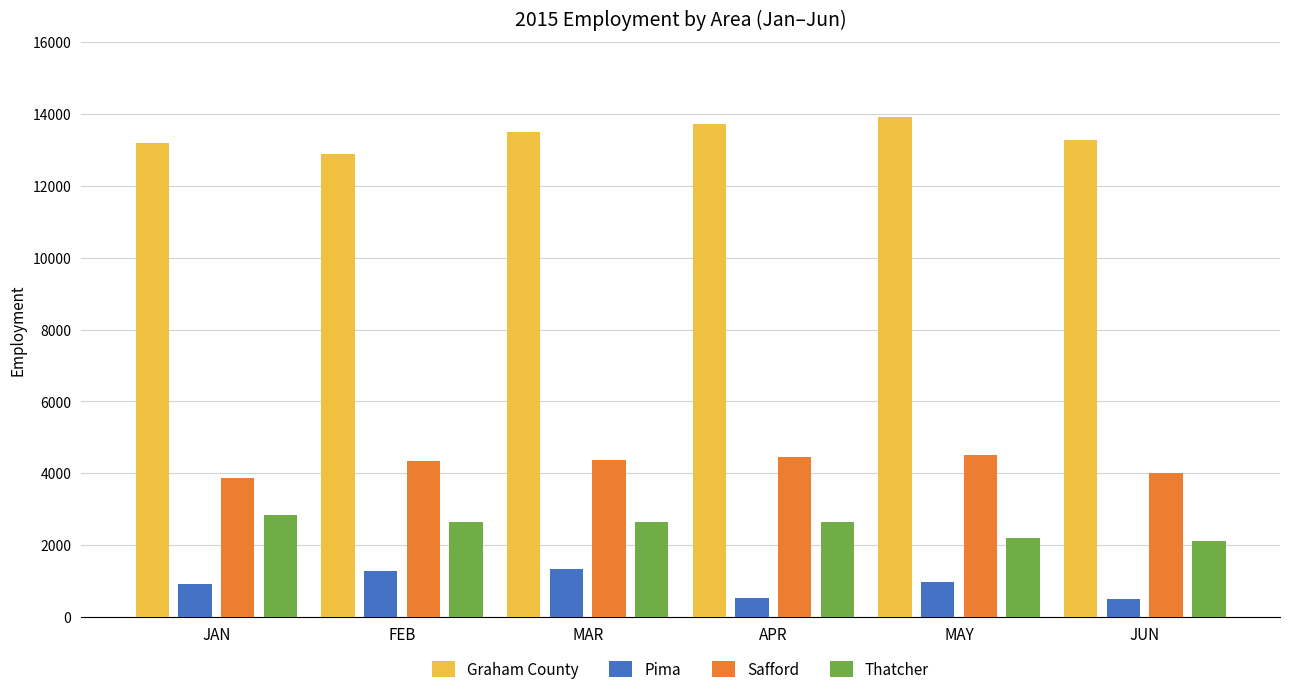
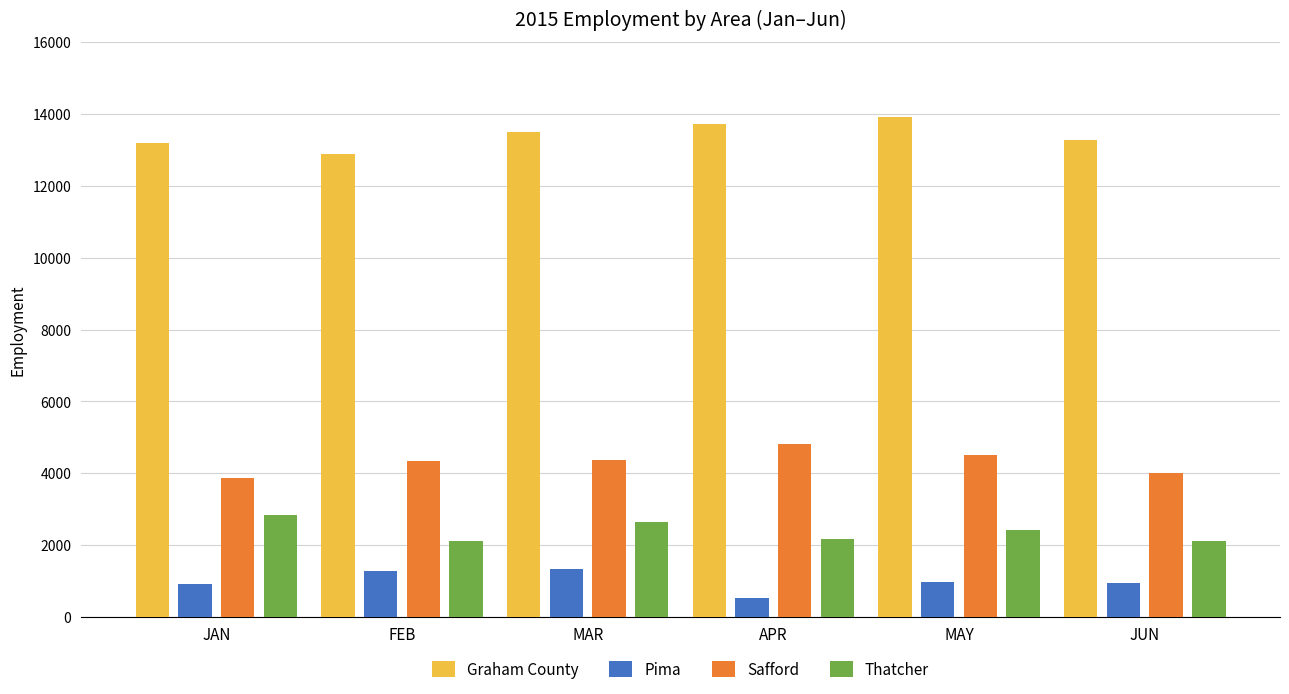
Thatcher, FEB: 2600 -> 2100
Safford, APR: 4500 -> 4800
Thatcher, APR: 2600 -> 2200
Thatcher, MAY: 2200 -> 2400
Pima, JUN: 500 -> 900
